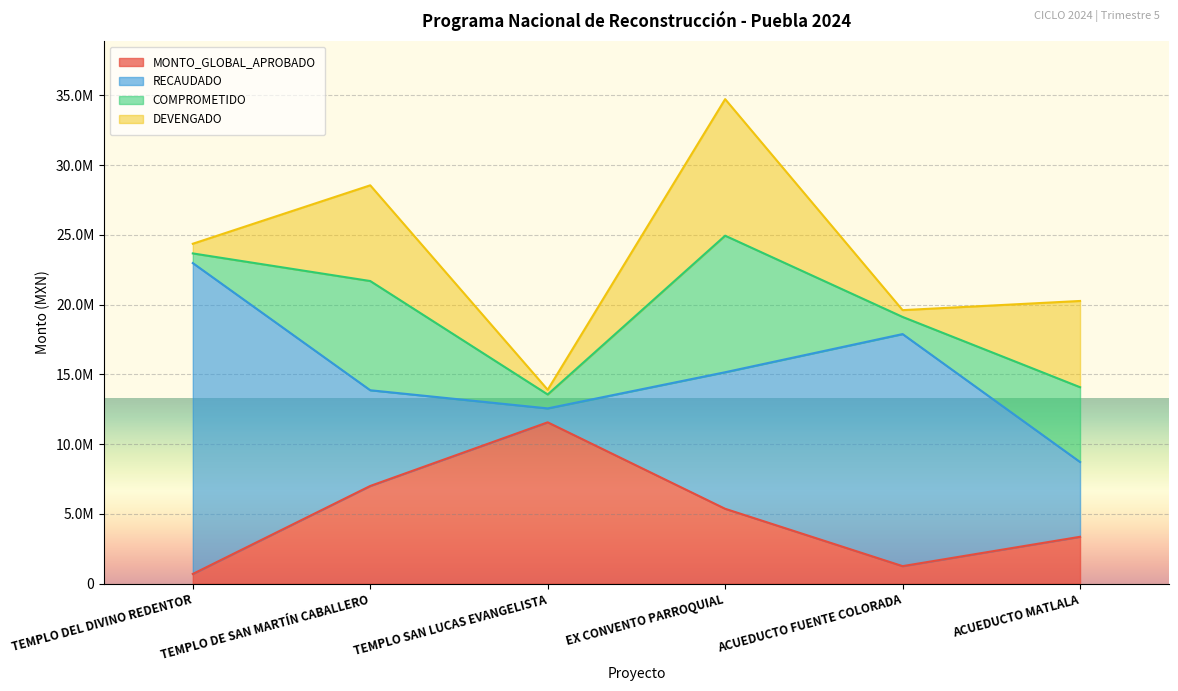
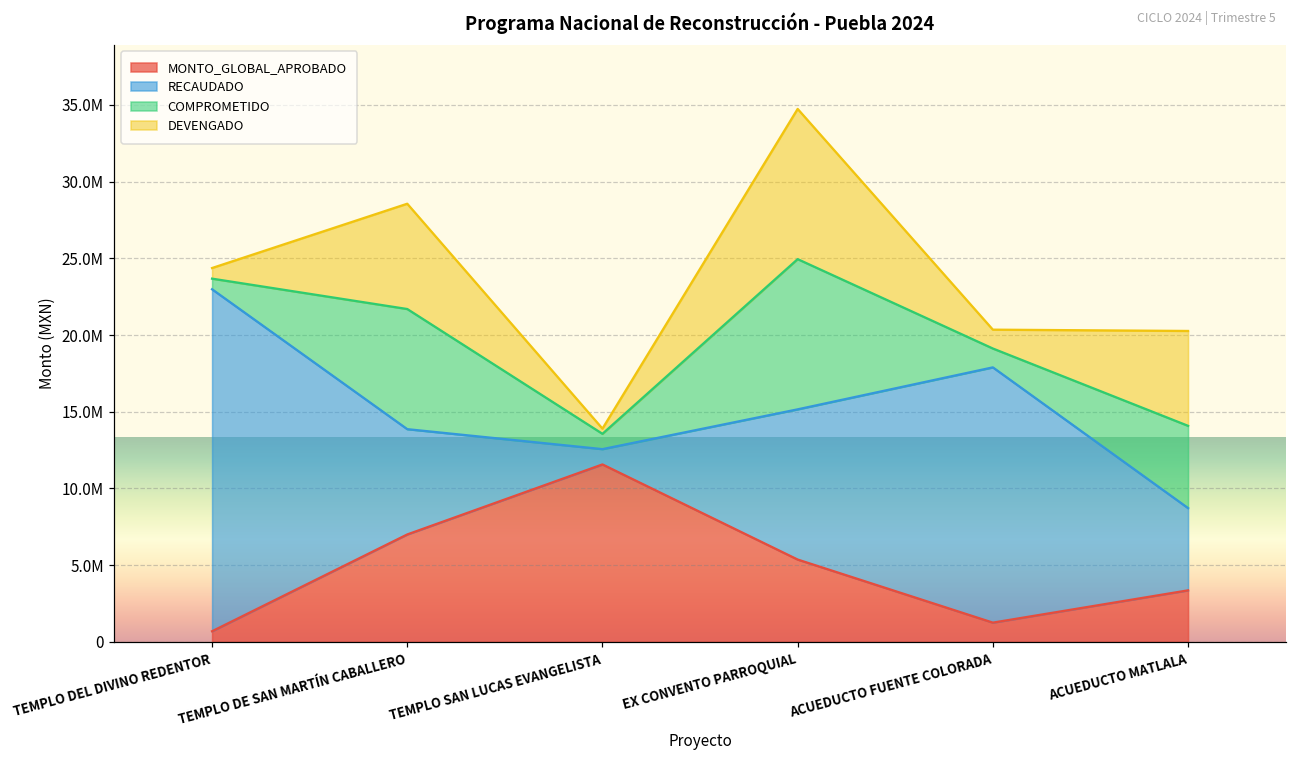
DEVENGADO, ACUEDUCTO FUENTE COLORADA: 500000 -> 1200000
